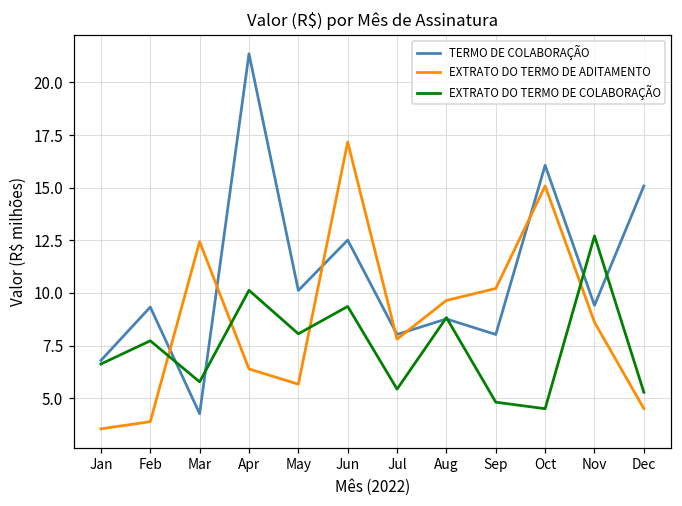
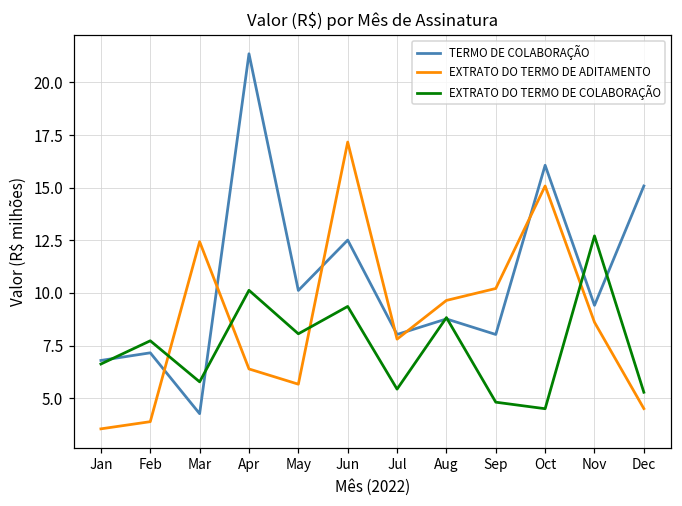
TERMO DE COLABORAÇÃO, Feb: 9.3 -> 7.2
